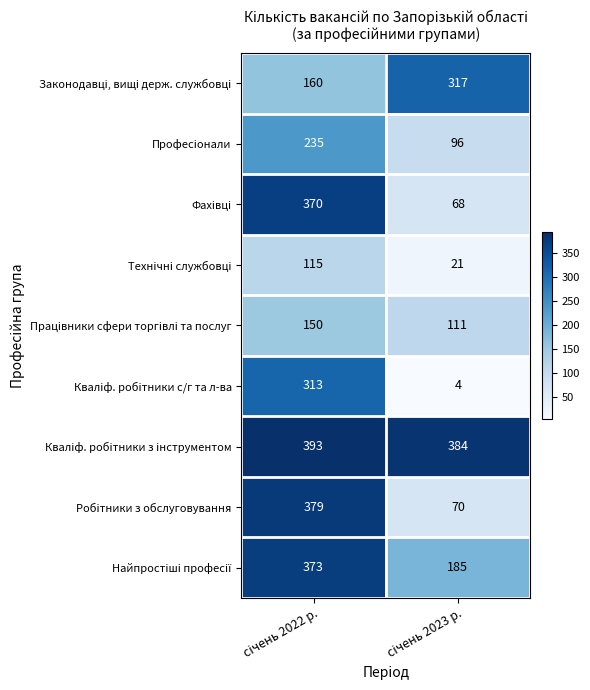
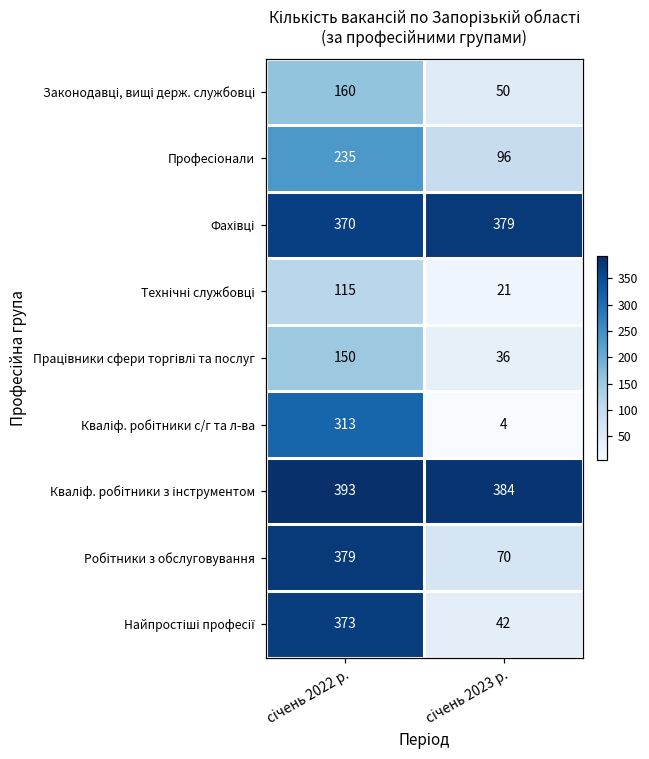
Законодавці, вищі держ. службовці, січень 2023 р.: 317 -> 50
Фахівці, січень 2023 р.: 68 -> 379
Працівники сфери торгівлі та послуг, січень 2023 р.: 111 -> 36
Найпростіші професії, січень 2023 р.: 185 -> 42
